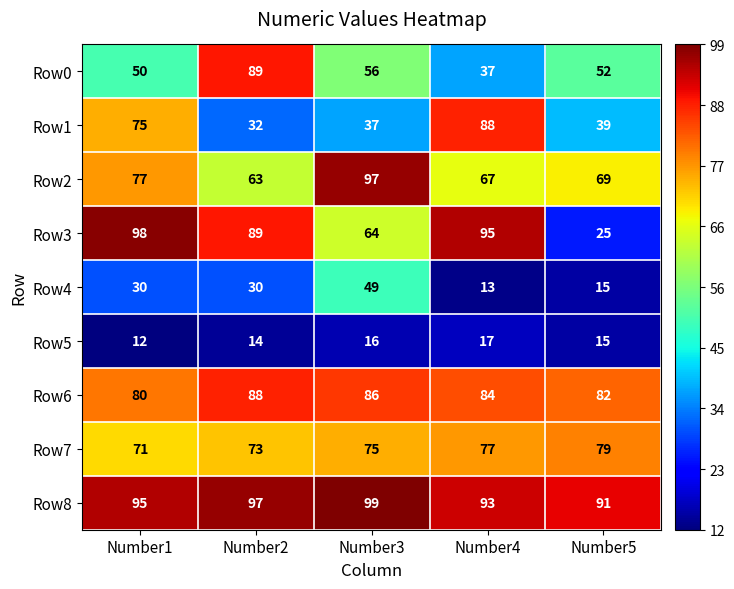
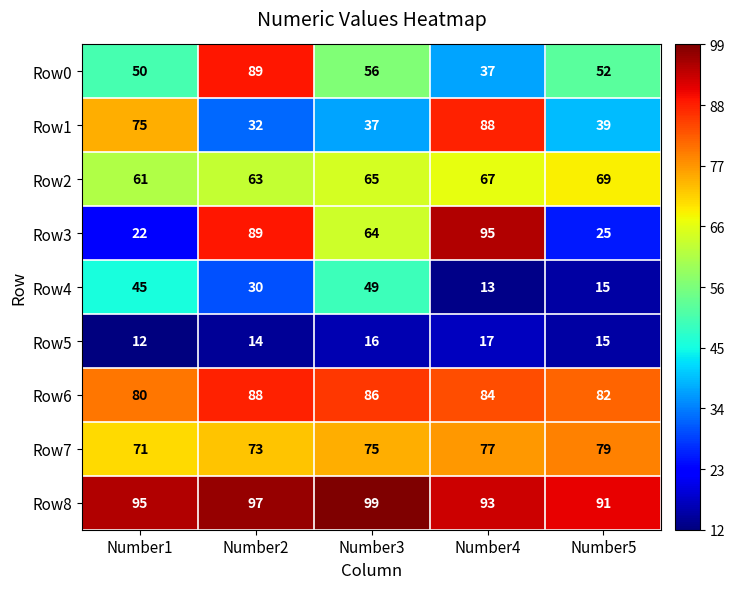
Row2, Number1: 77 -> 61
Row2, Number3: 97 -> 65
Row3, Number1: 98 -> 22
Row4, Number1: 30 -> 45
